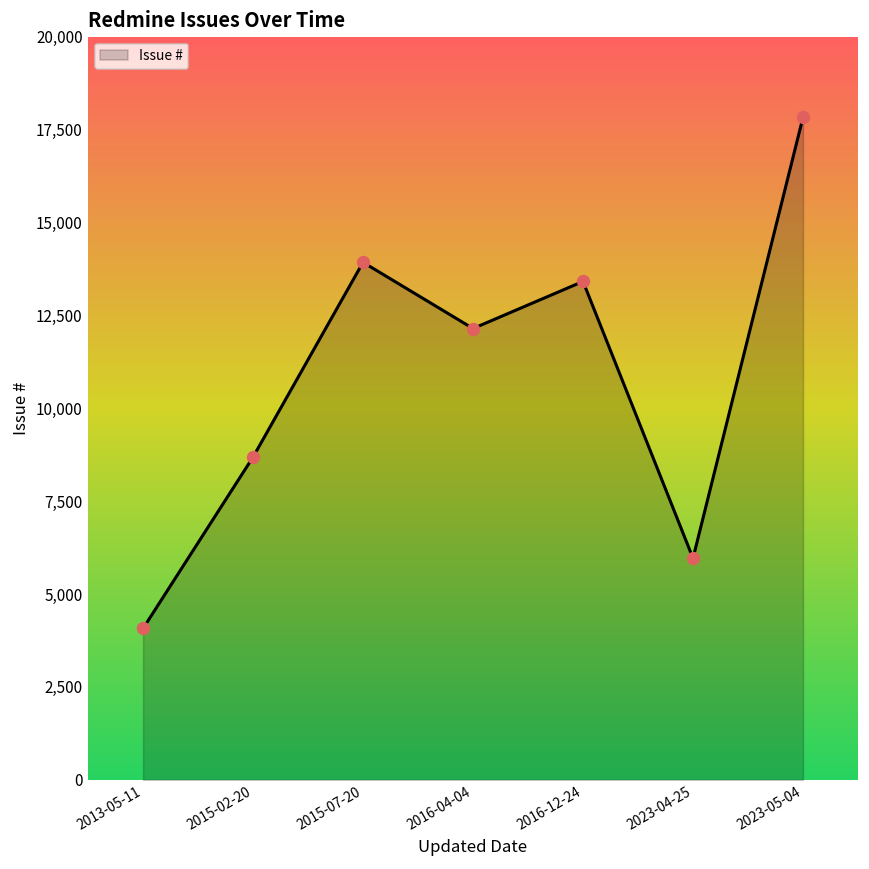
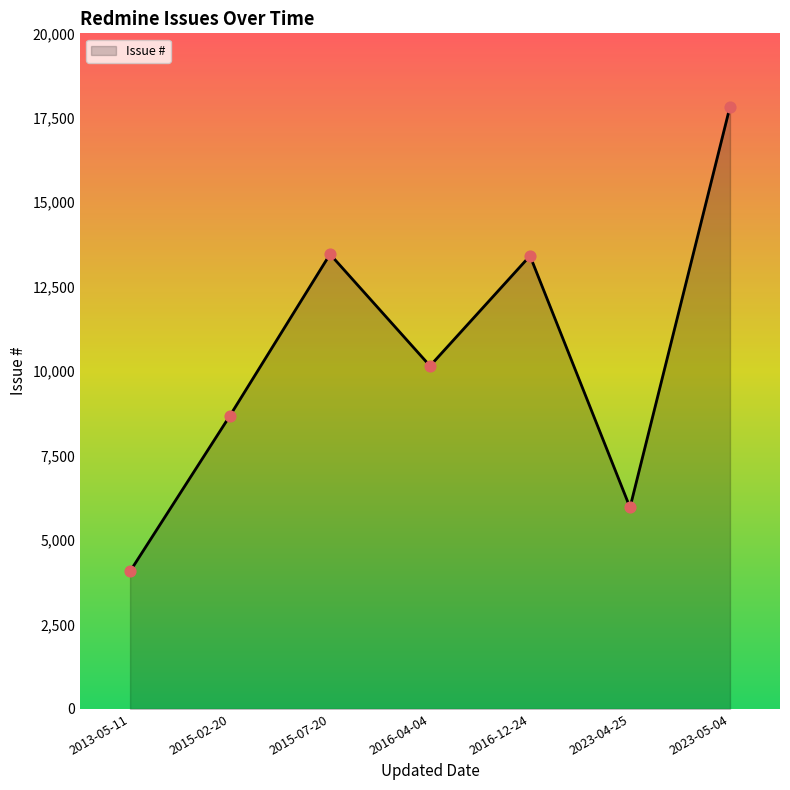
2015-07-20: 13,900 -> 13,500
2016-04-04: 12,100 -> 10,200
